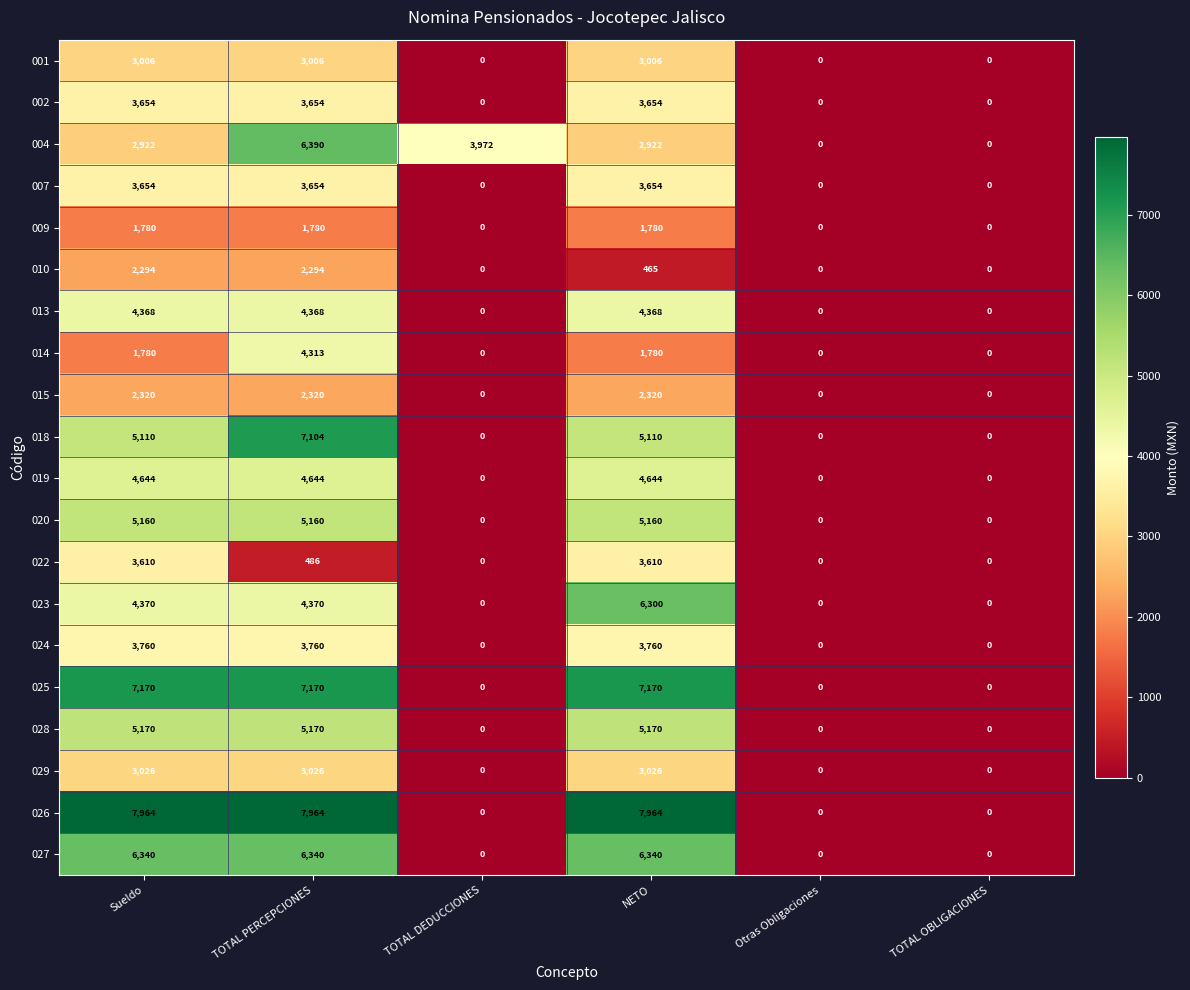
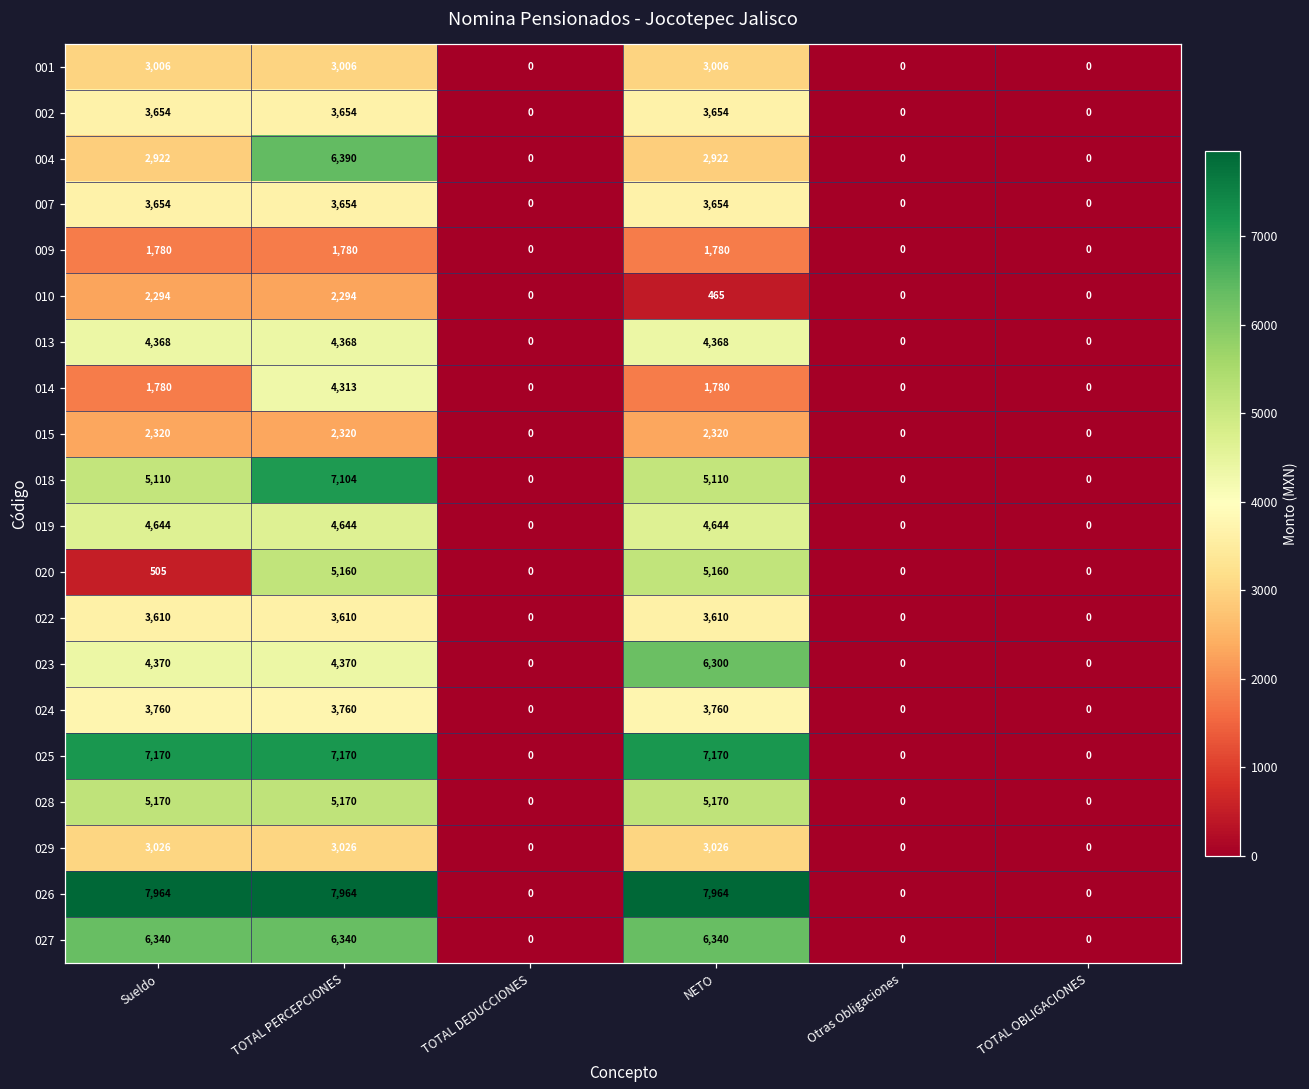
004, TOTAL DEDUCCIONES: 3,972 -> 0
020, Sueldo: 5,160 -> 505
022, TOTAL PERCEPCIONES: 486 -> 3,610
